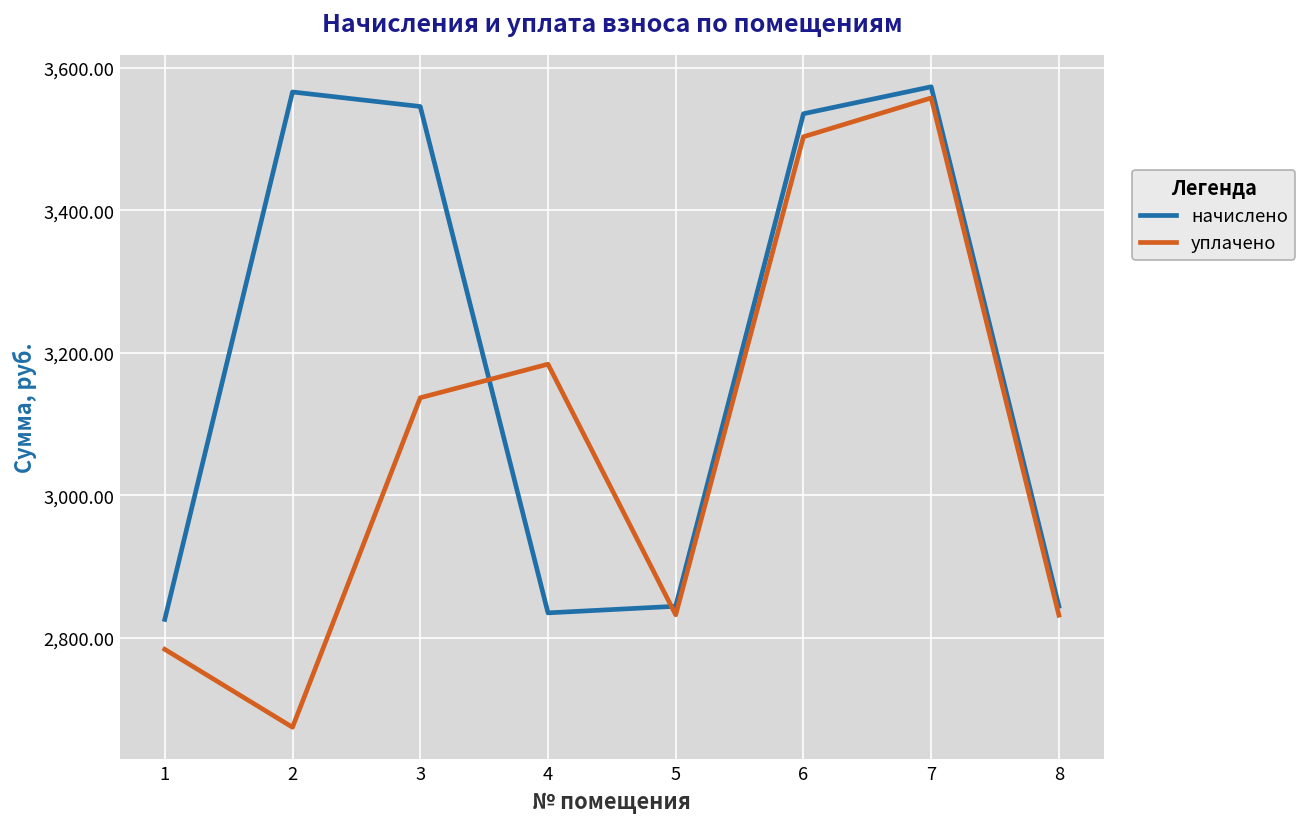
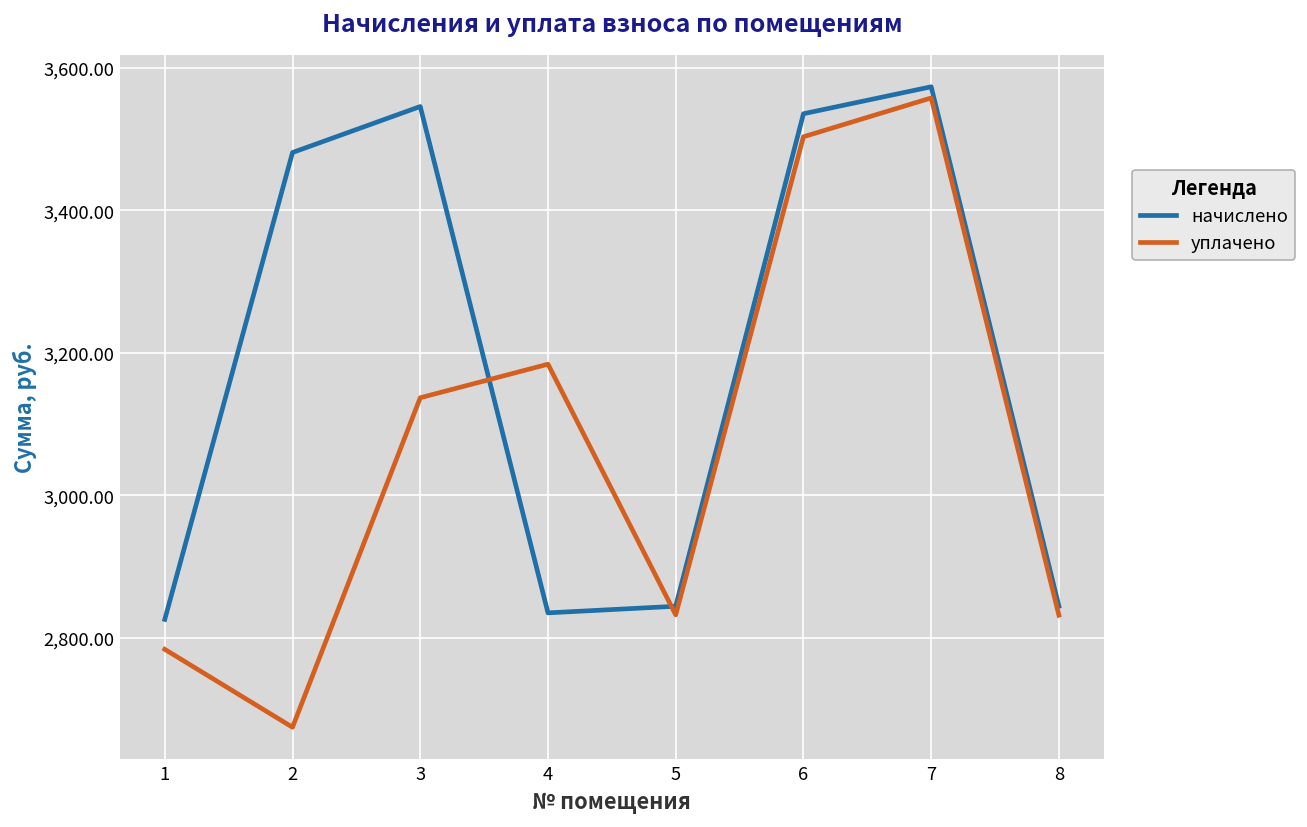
начислено, 2: 3,570 -> 3,480
